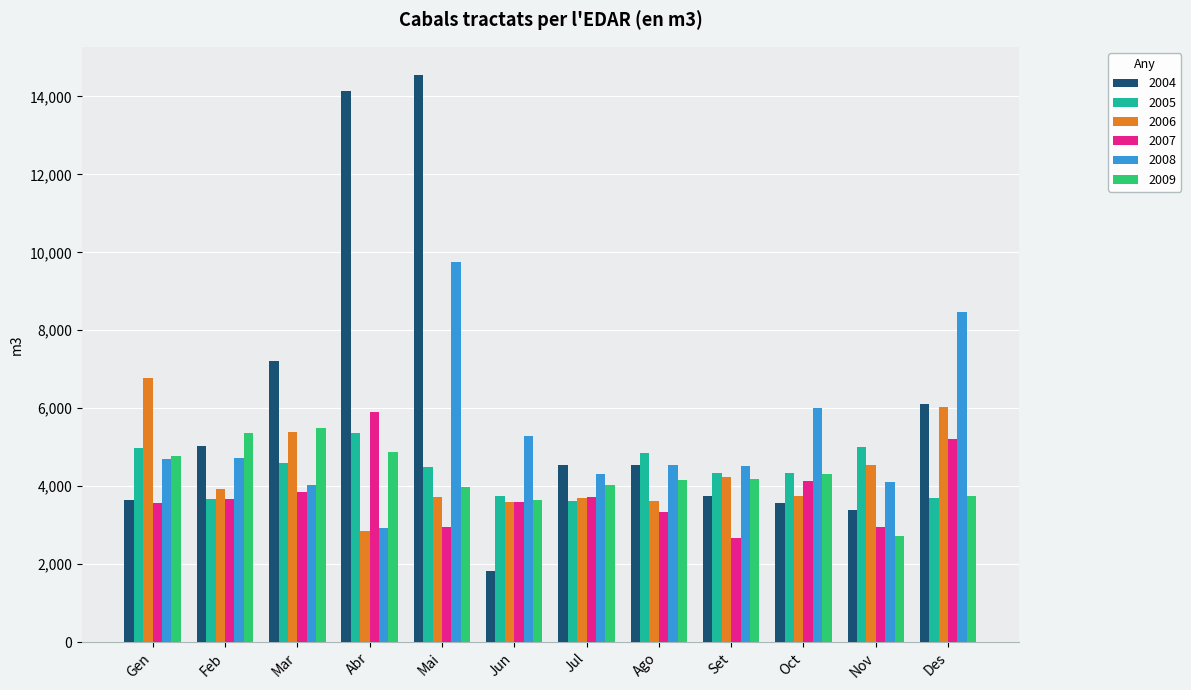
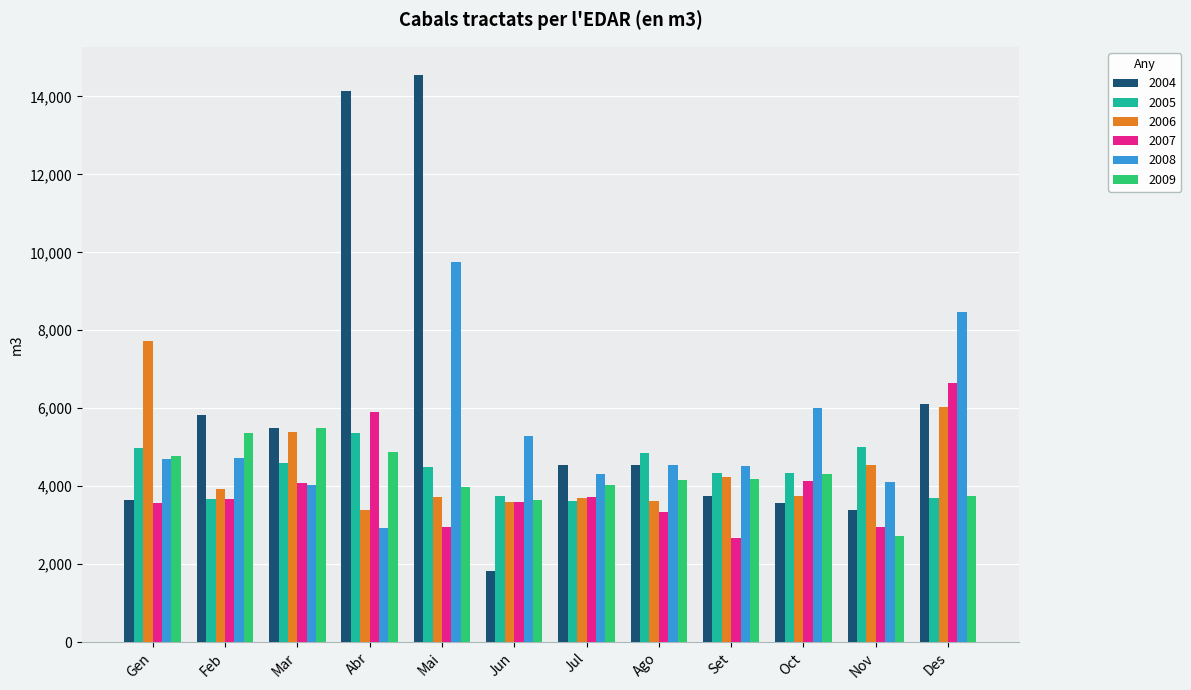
2006, Gen: 6,800 -> 7,700
2004, Feb: 5,000 -> 5,800
2004, Mar: 7,200 -> 5,500
2007, Mar: 3,900 -> 4,100
2006, Abr: 2,800 -> 3,400
2007, Des: 5,200 -> 6,600
